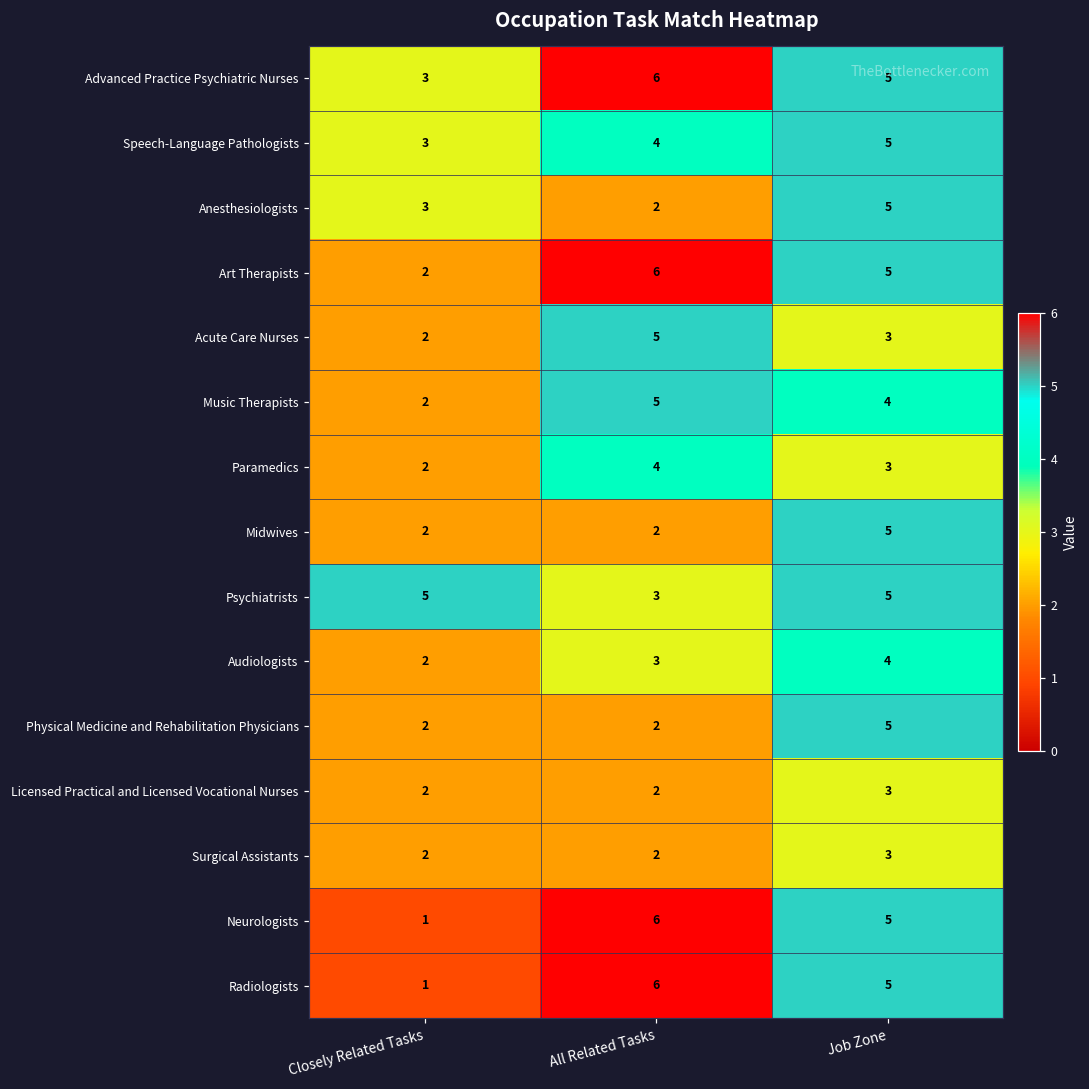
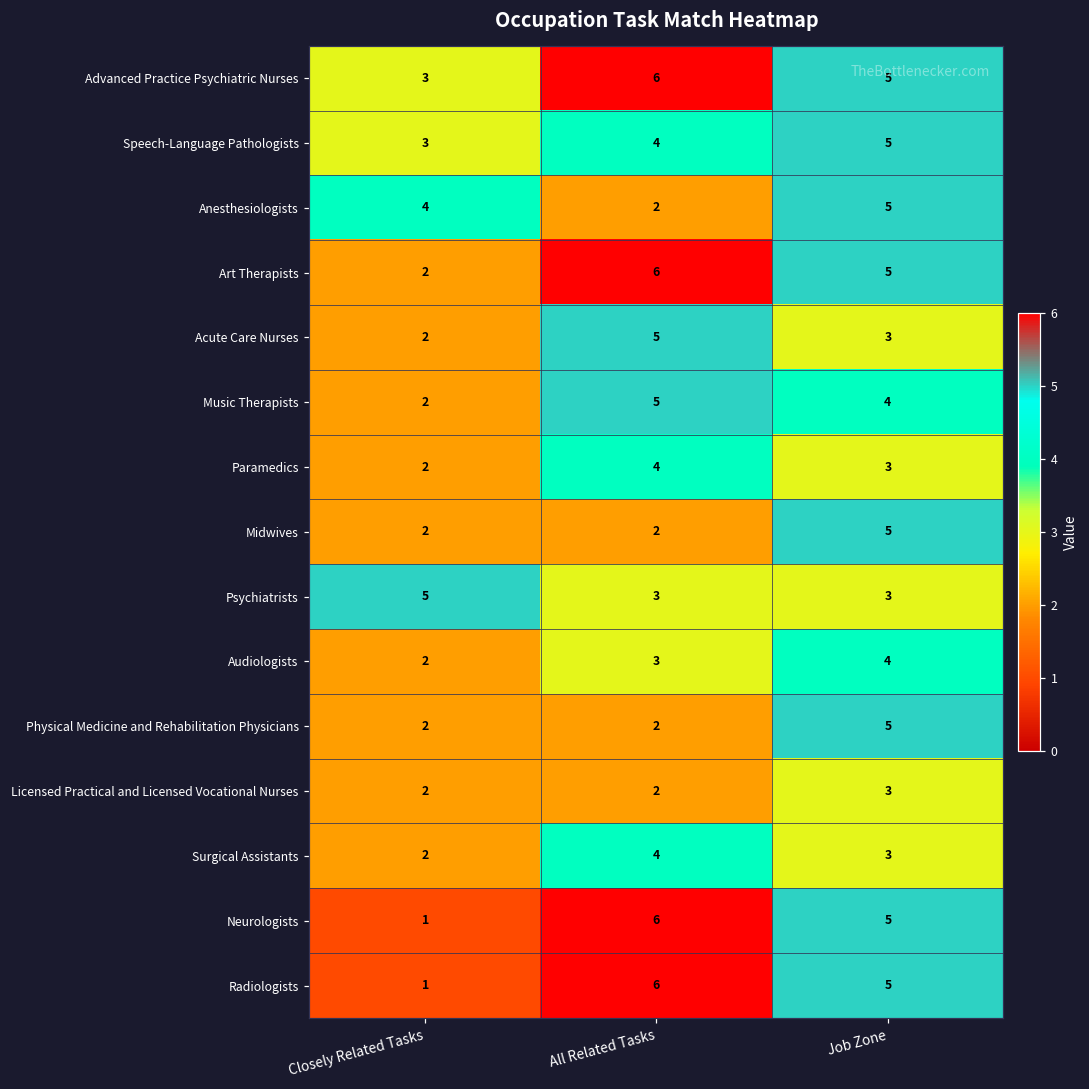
Anesthesiologists, Closely Related Tasks: 3 -> 4
Psychiatrists, Job Zone: 5 -> 3
Surgical Assistants, All Related Tasks: 2 -> 4
